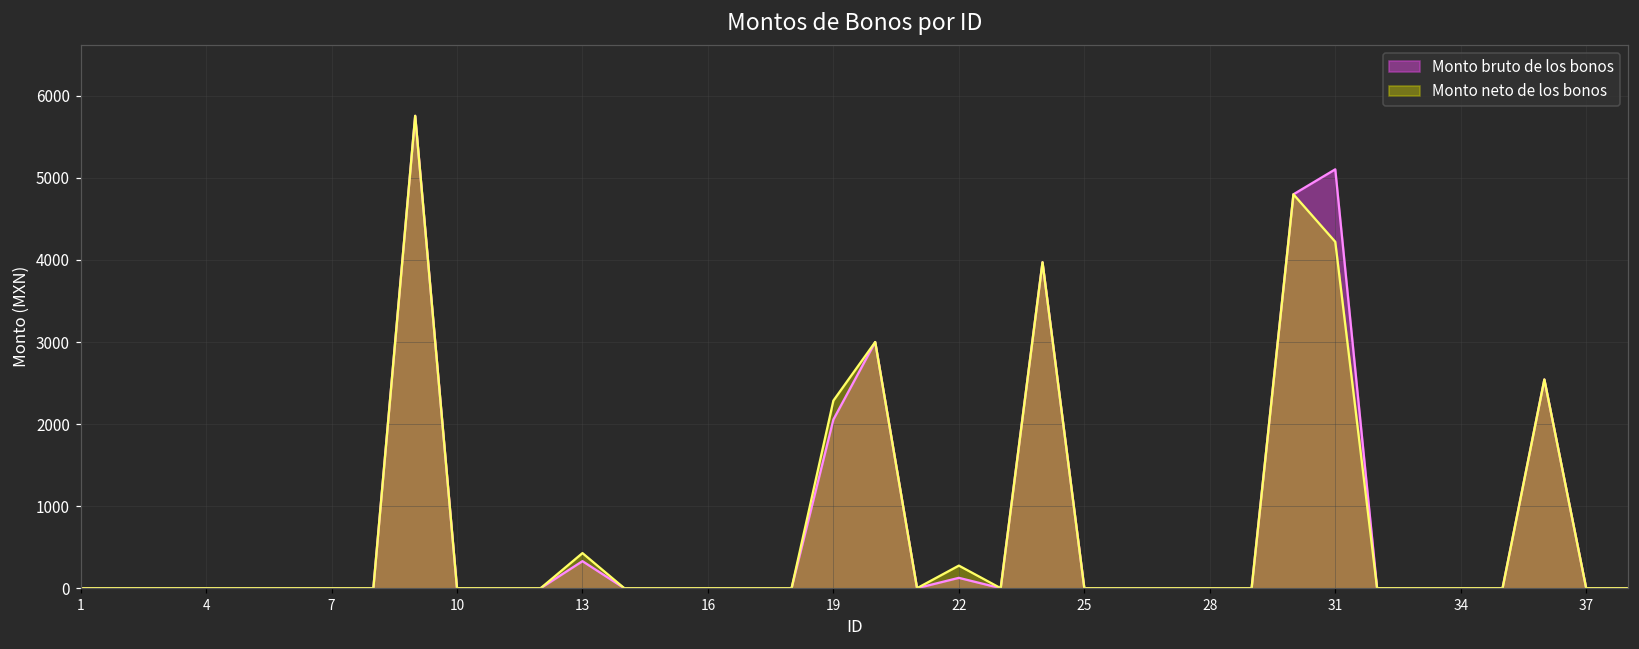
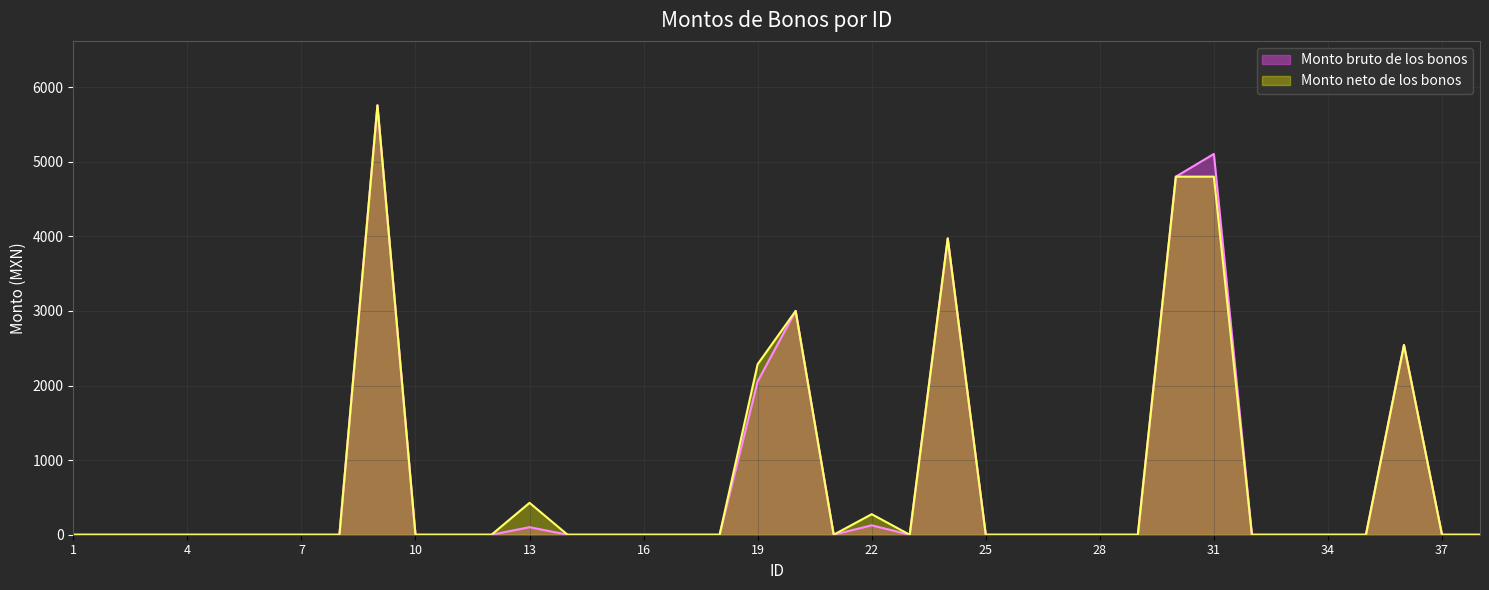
Monto bruto de los bonos, 13: 300 -> 100
Monto neto de los bonos, 31: 4200 -> 4800
